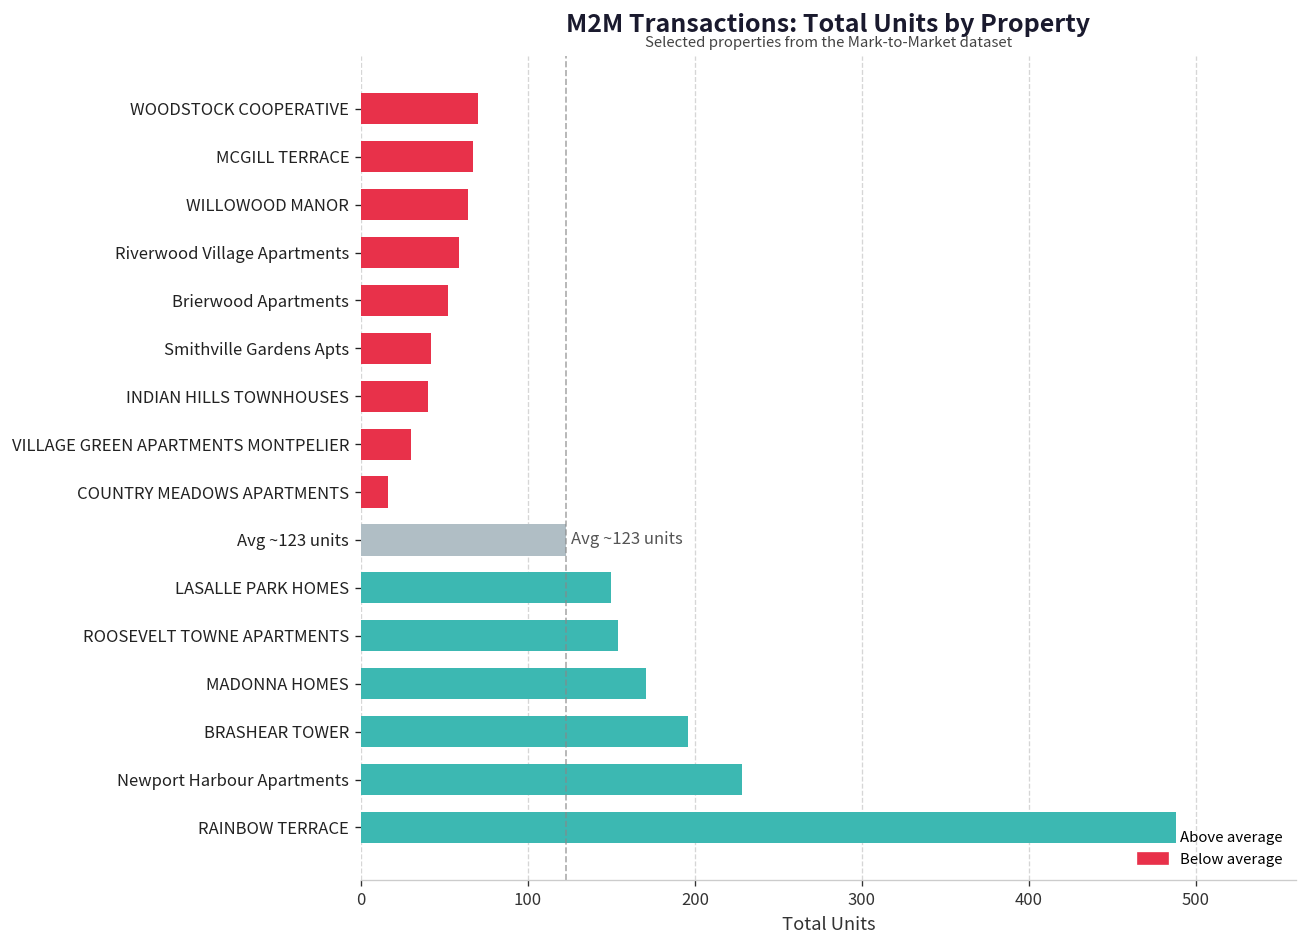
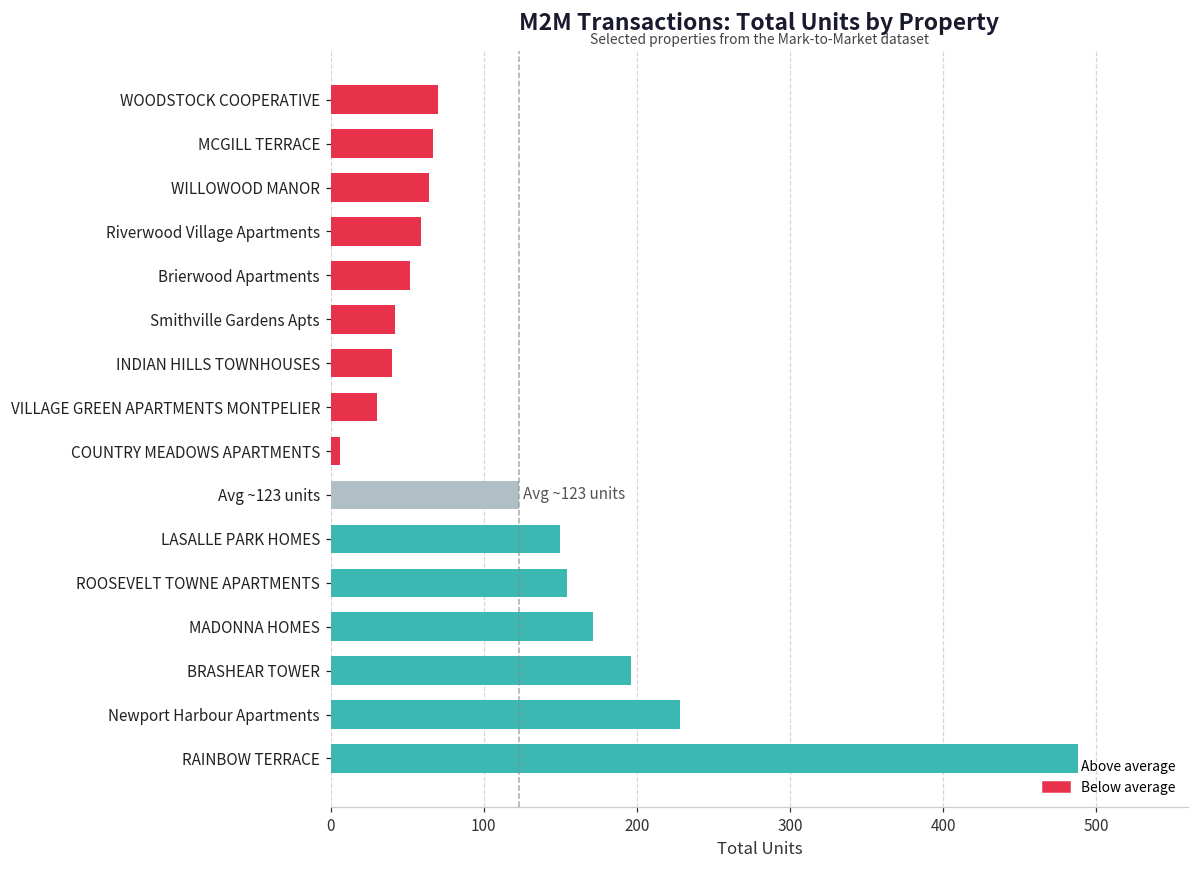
COUNTRY MEADOWS APARTMENTS: 16 -> 6
